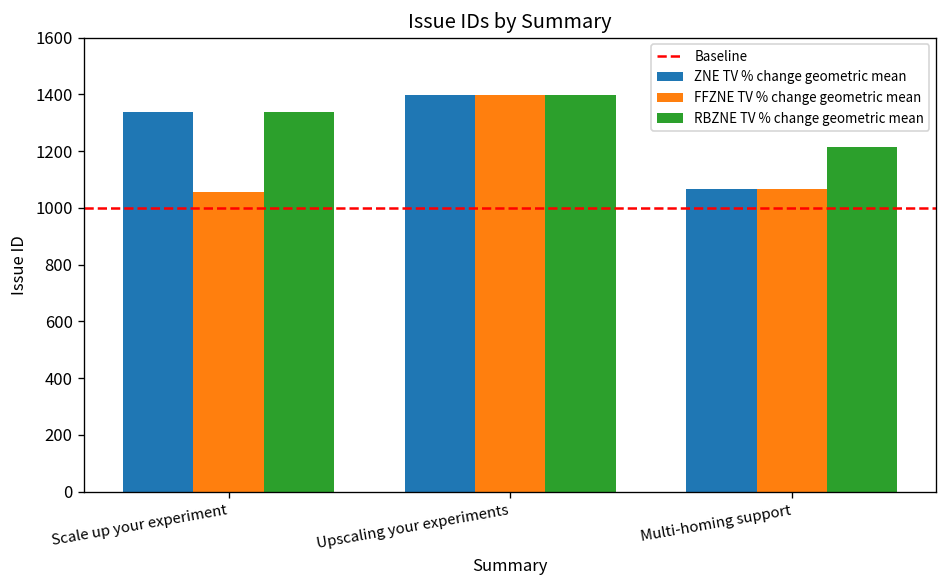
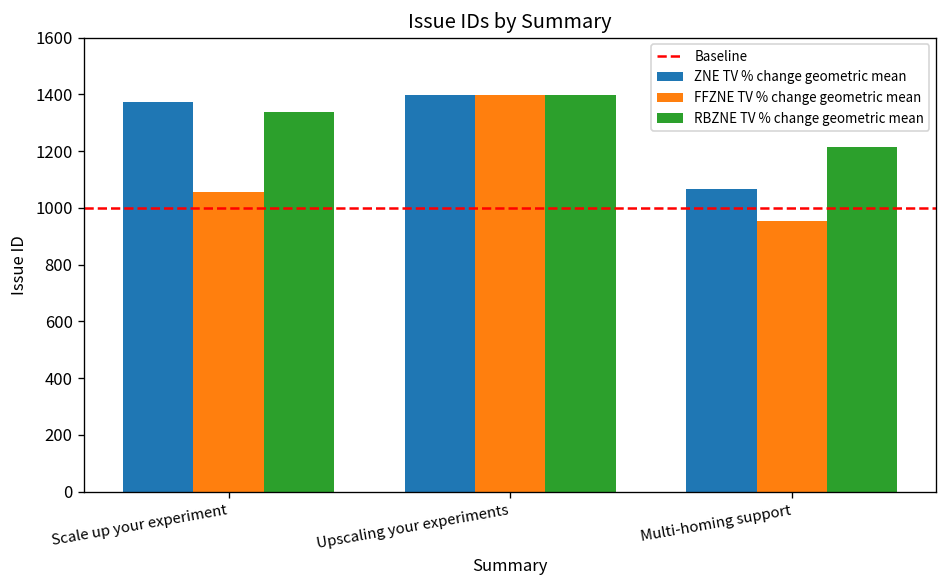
ZNE TV % change geometric mean, Scale up your experiment: 1340 -> 1370
FFZNE TV % change geometric mean, Multi-homing support: 1070 -> 960
